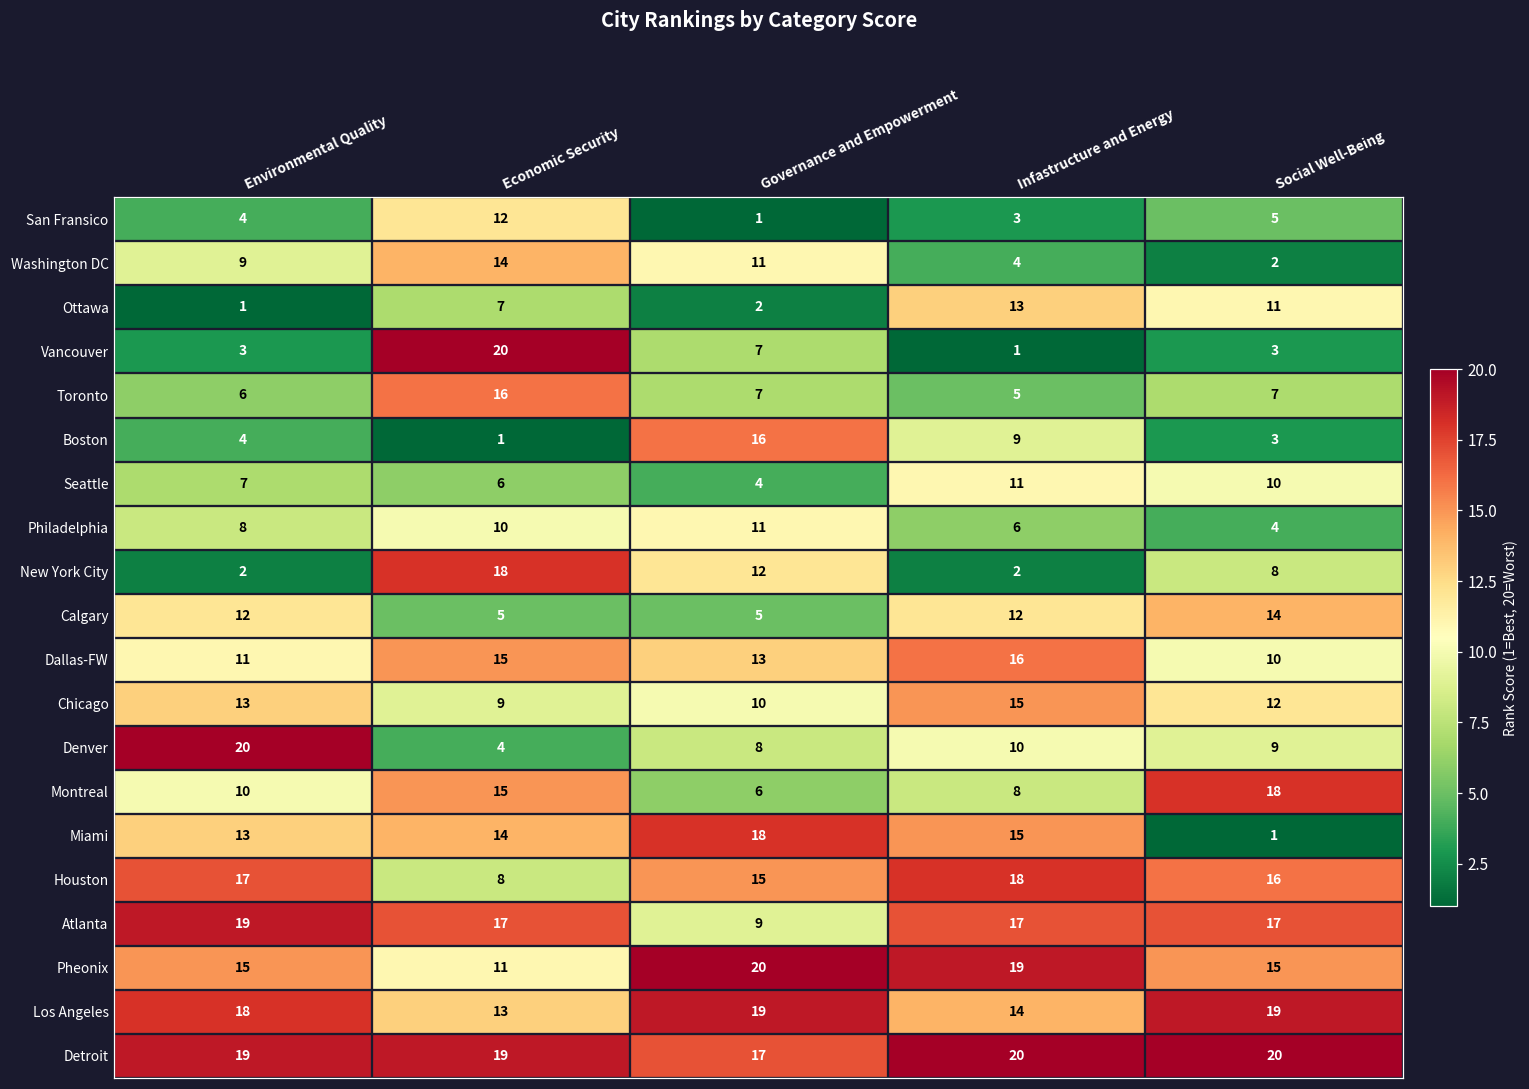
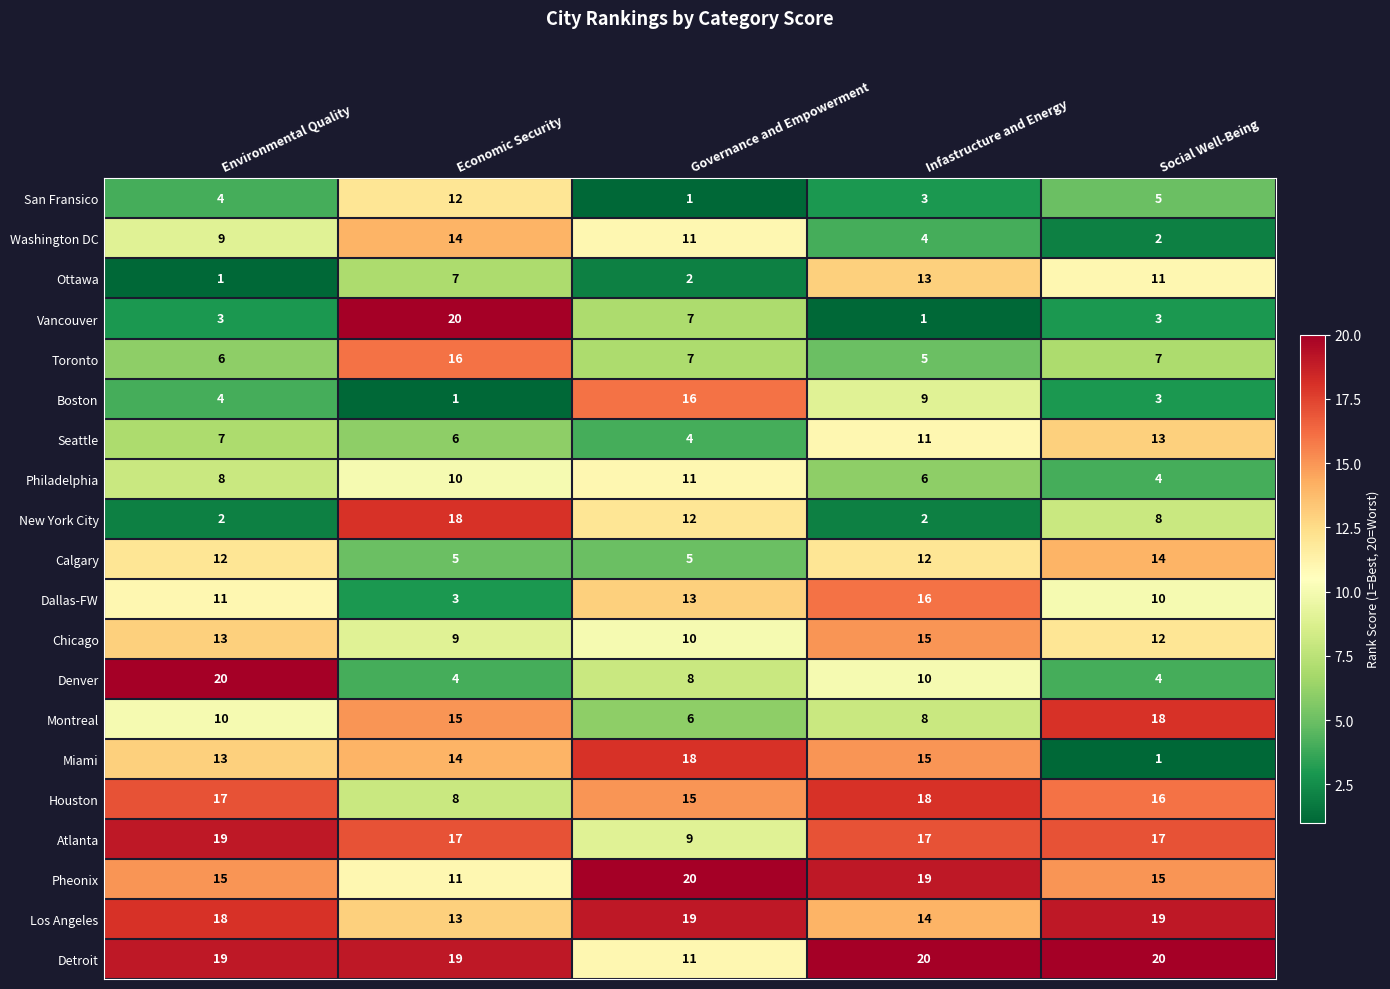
Seattle, Social Well-Being: 10 -> 13
Dallas-FW, Economic Security: 15 -> 3
Denver, Social Well-Being: 9 -> 4
Detroit, Governance and Empowerment: 17 -> 11
